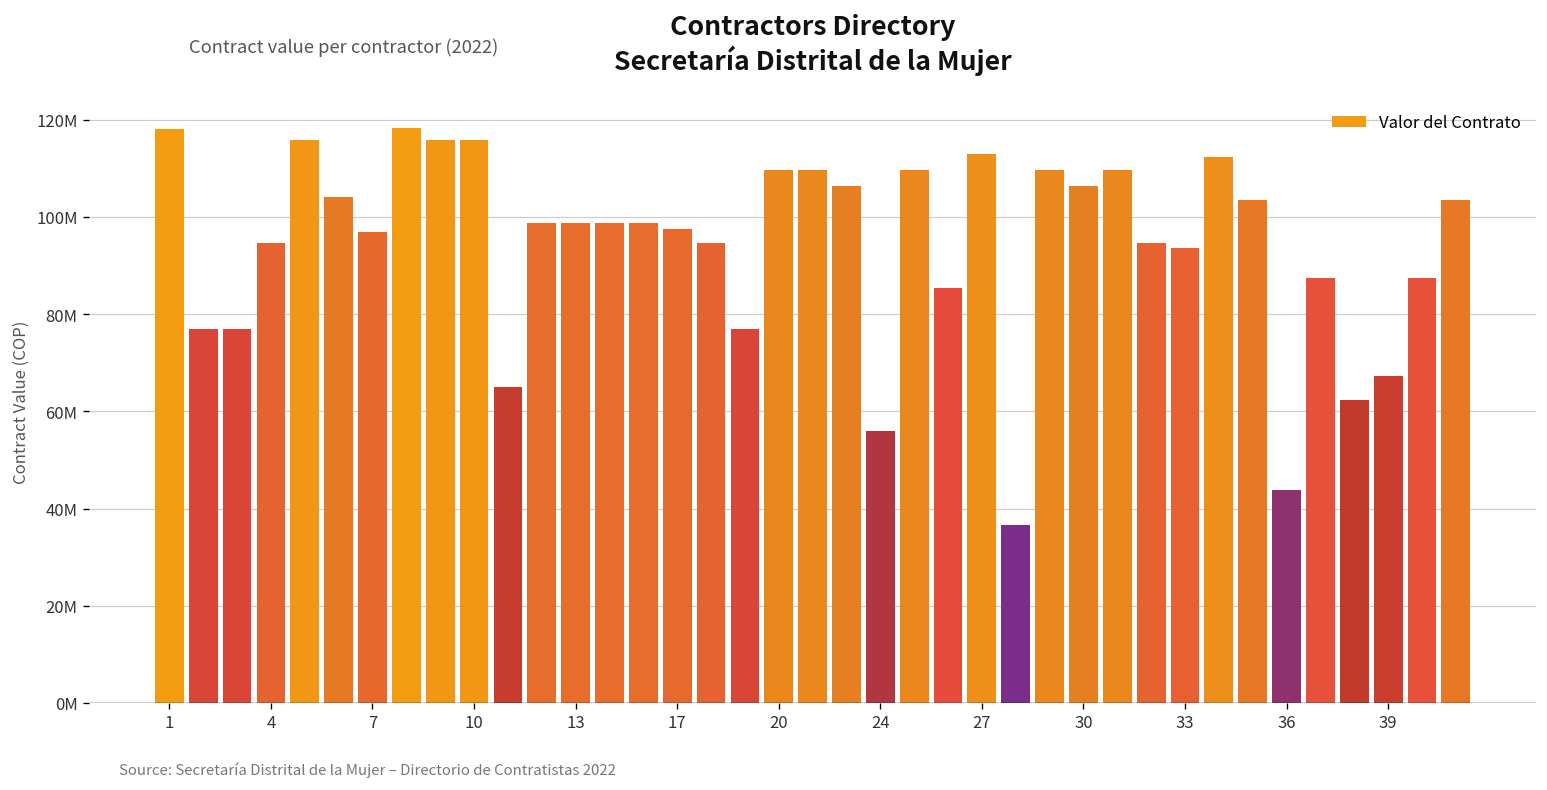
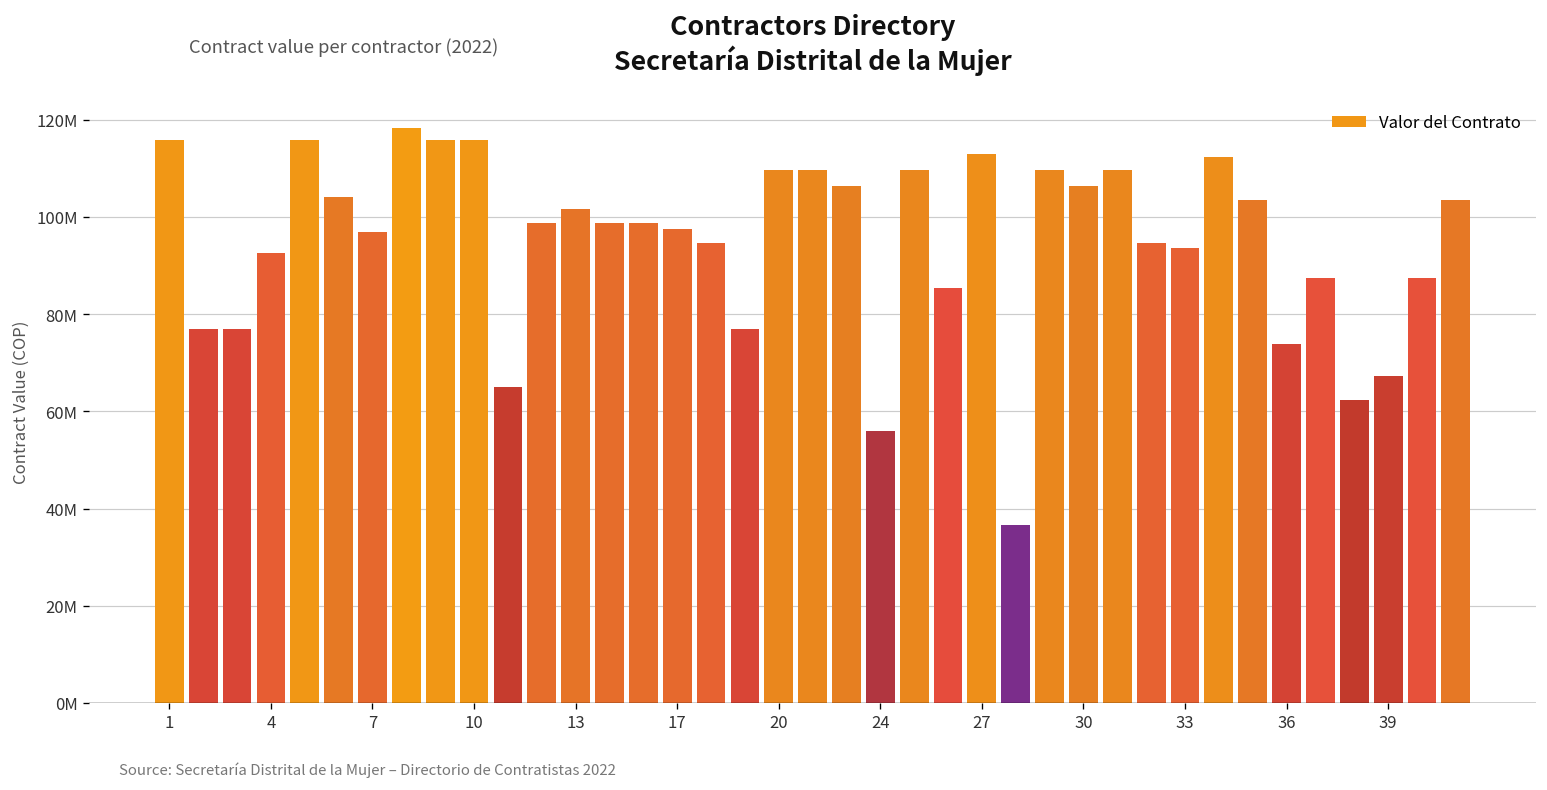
1: 118000000 -> 116000000
4: 95000000 -> 93000000
13: 99000000 -> 102000000
36: 44000000 -> 74000000
